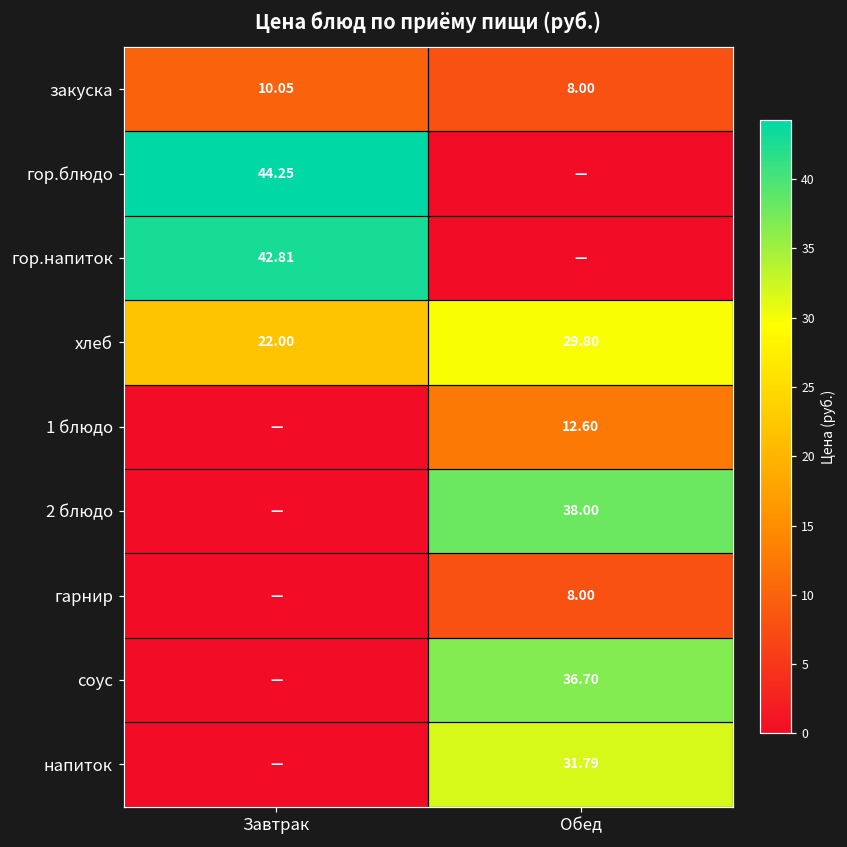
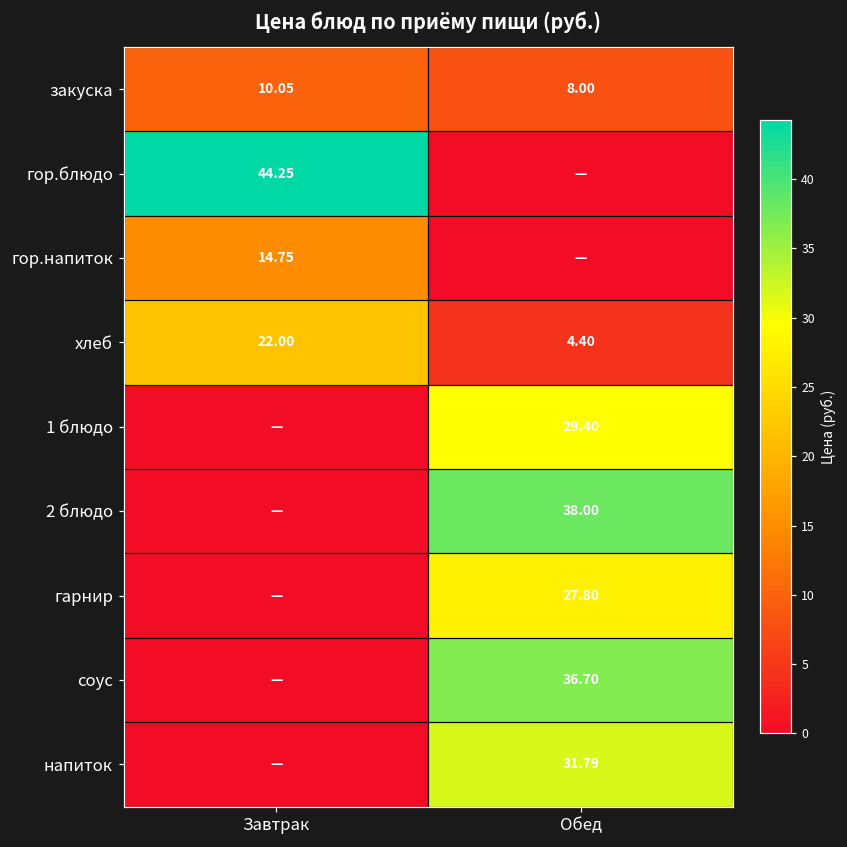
гор.напиток, Завтрак: 42.81 -> 14.75
хлеб, Обед: 29.80 -> 4.40
1 блюдо, Обед: 12.60 -> 29.40
гарнир, Обед: 8.00 -> 27.80
